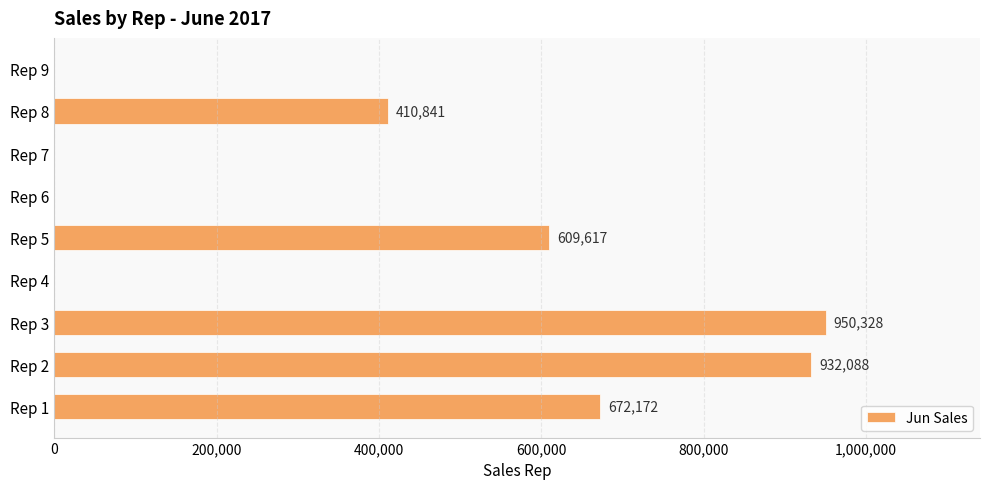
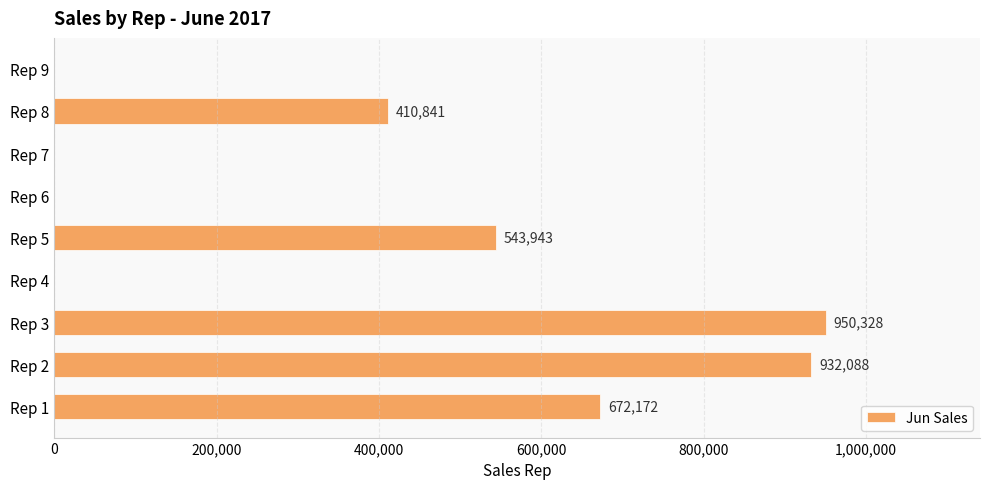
Rep 5: 609,617 -> 543,943
